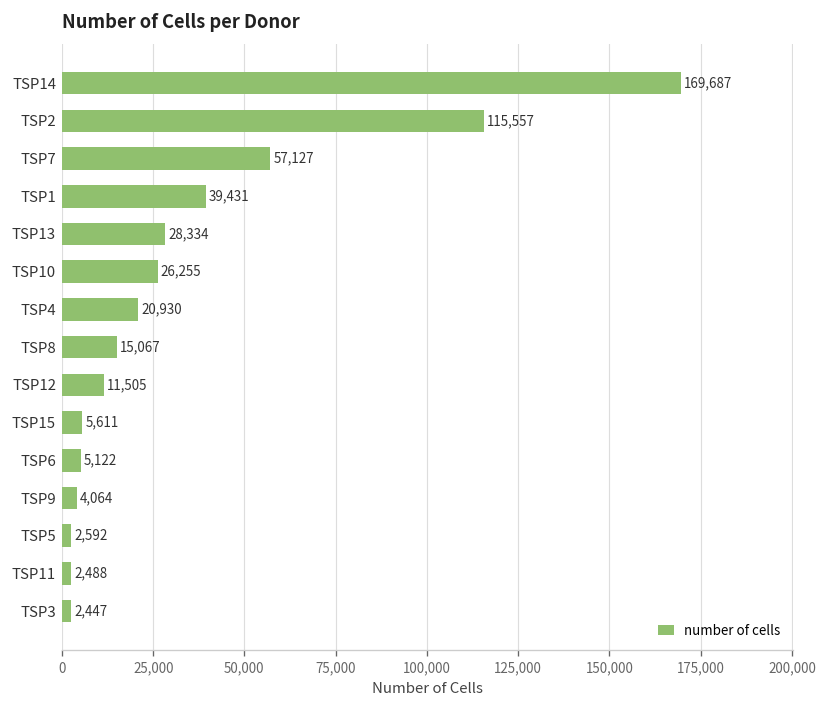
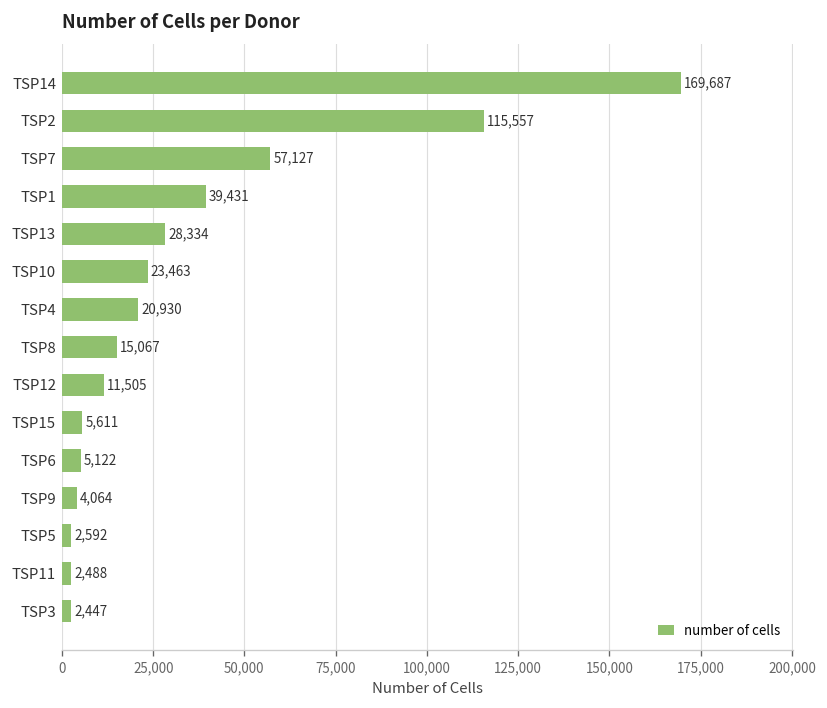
TSP10: 26,255 -> 23,463
